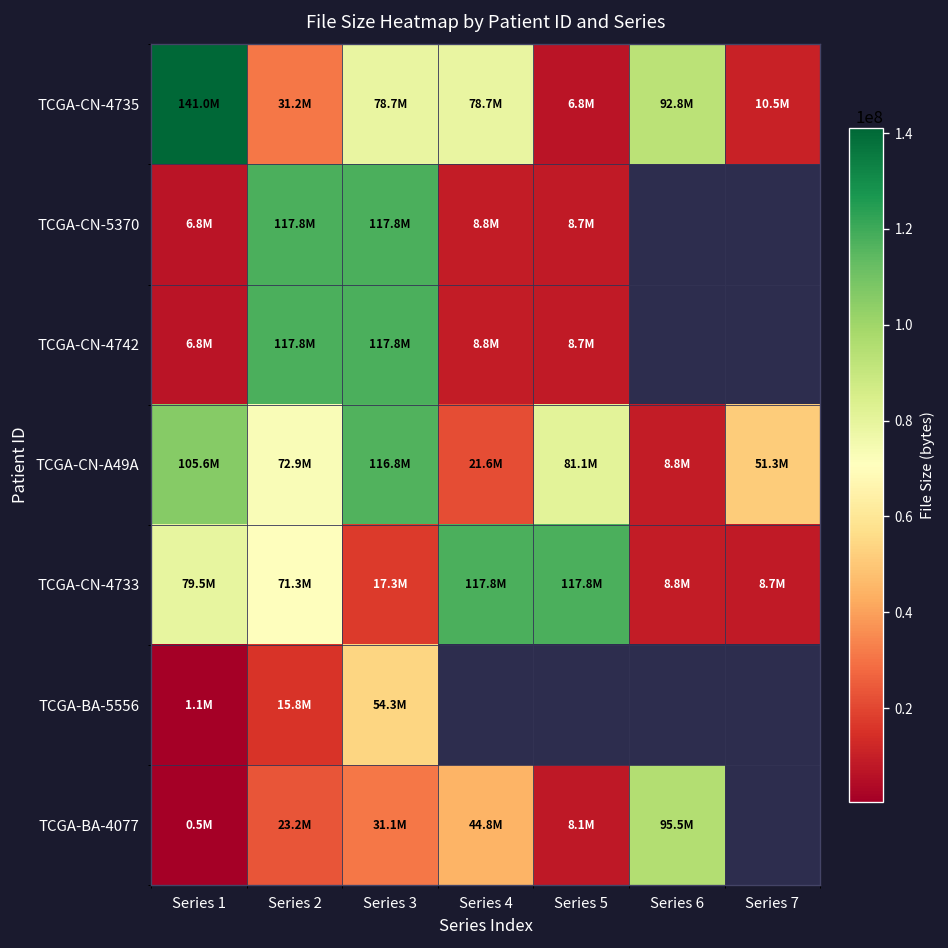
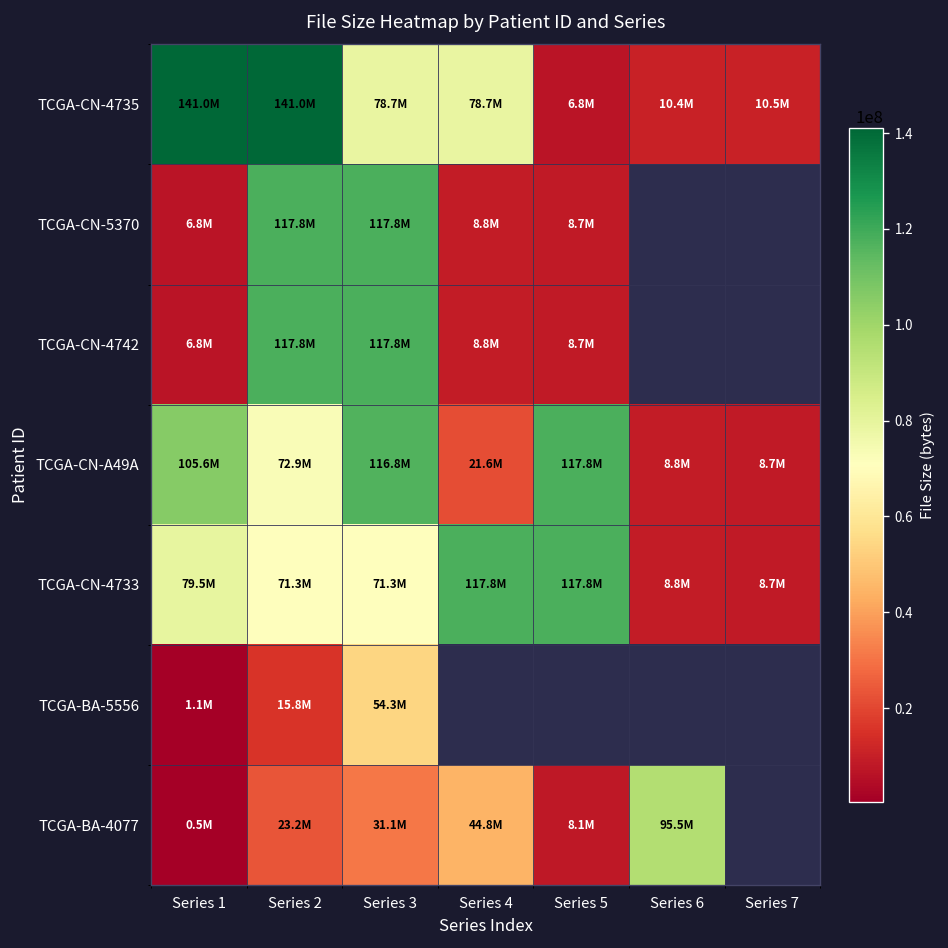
TCGA-CN-4735, Series 2: 31.2M -> 141.0M
TCGA-CN-4735, Series 6: 92.8M -> 10.4M
TCGA-CN-A49A, Series 5: 81.1M -> 117.8M
TCGA-CN-A49A, Series 7: 51.3M -> 8.7M
TCGA-CN-4733, Series 3: 17.3M -> 71.3M
